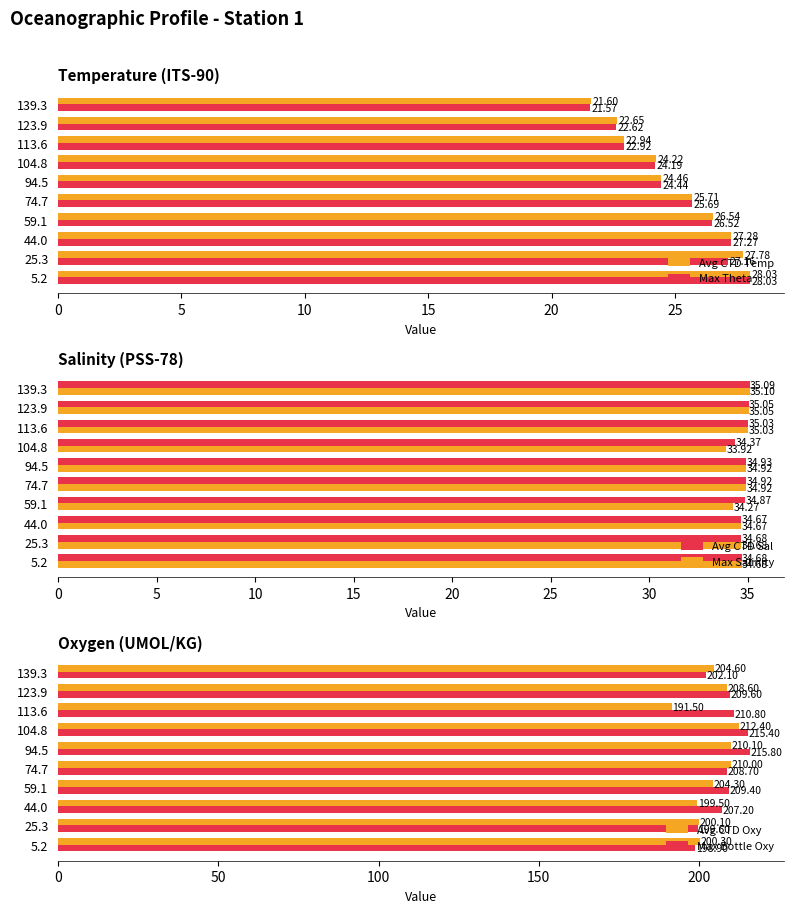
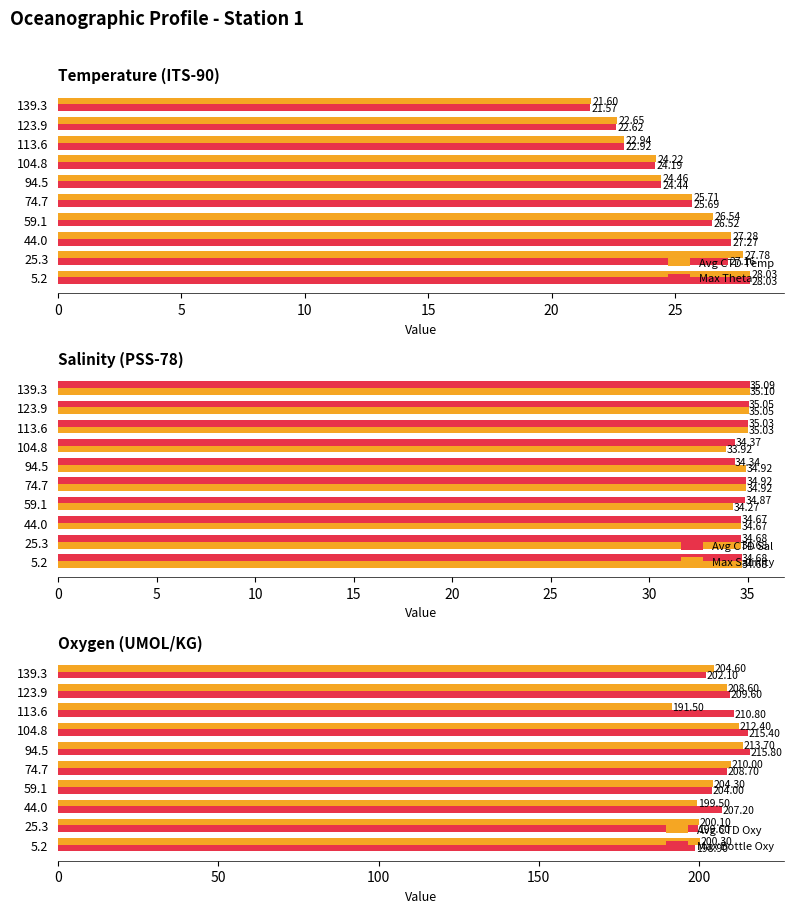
Salinity (PSS-78), Avg CTD Sal, 94.5: 34.93 -> 34.34
Oxygen (UMOL/KG), Avg CTD Oxy, 94.5: 210.10 -> 213.70
Oxygen (UMOL/KG), Max Bottle Oxy, 59.1: 209.40 -> 204.00
